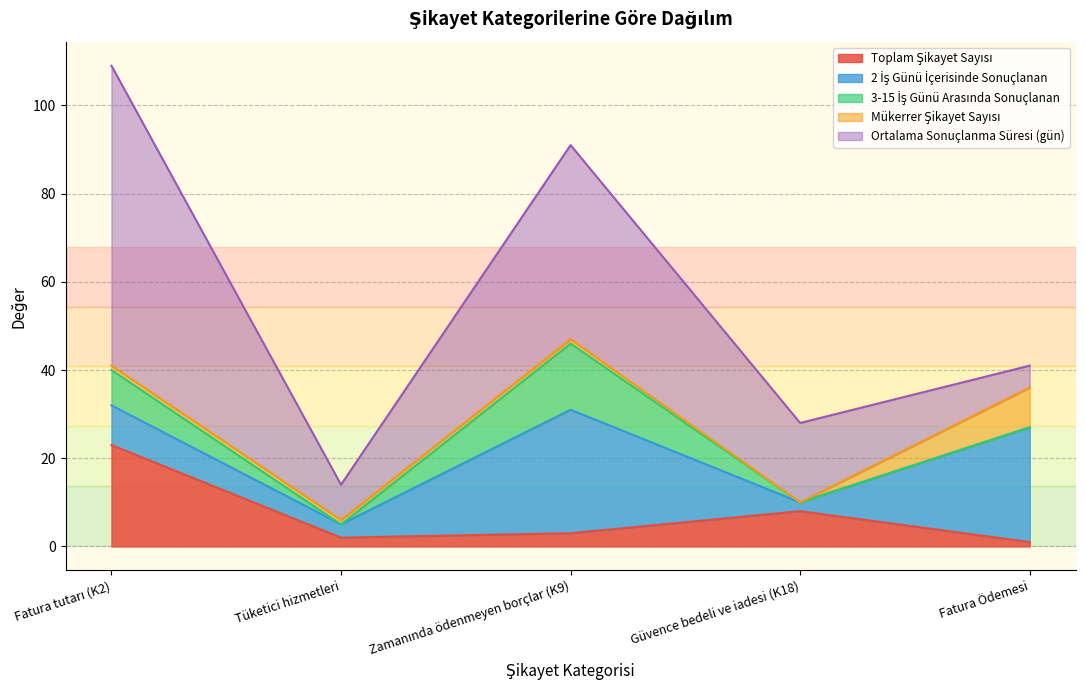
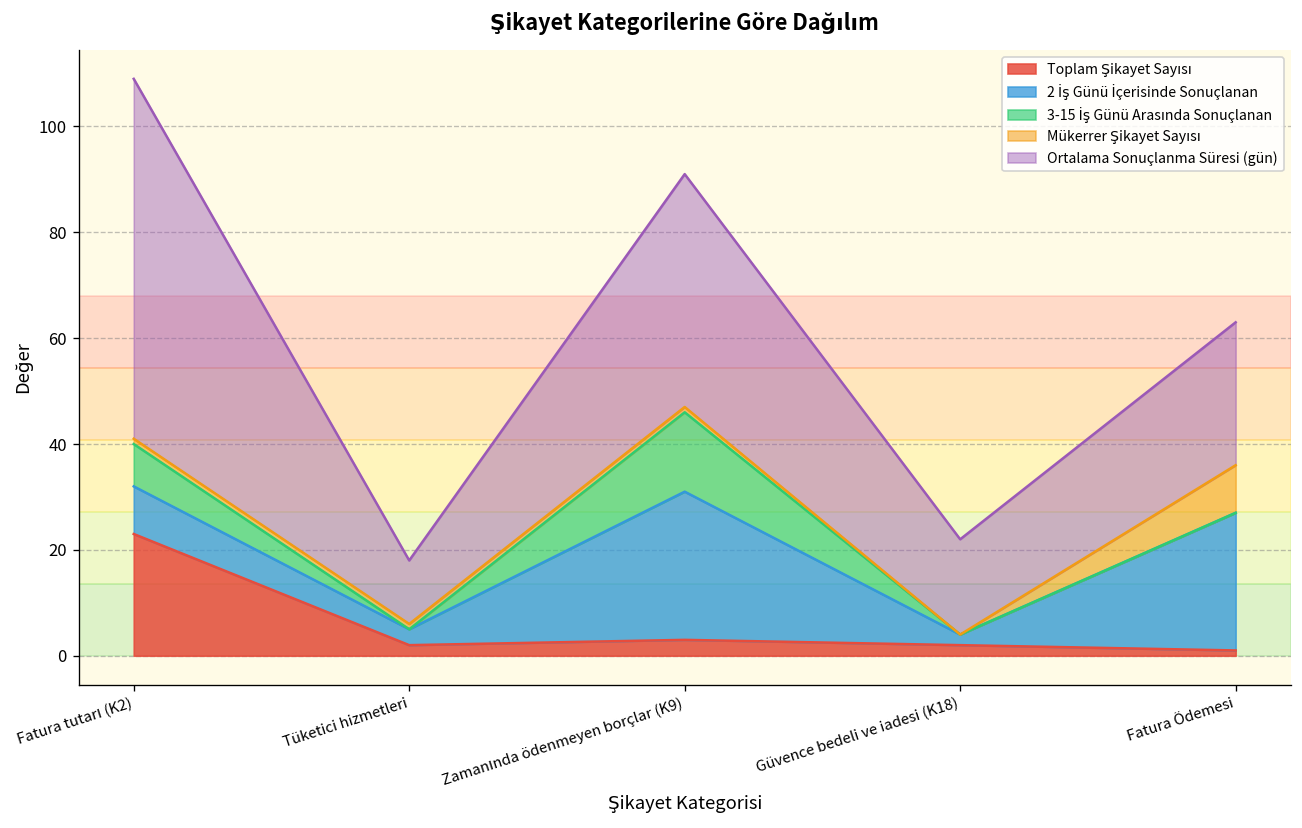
Ortalama Sonuçlanma Süresi (gün), Tüketici hizmetleri: 8 -> 12
Toplam Şikayet Sayısı, Güvence bedeli ve iadesi (K18): 8 -> 2
Ortalama Sonuçlanma Süresi (gün), Fatura Ödemesi: 5 -> 27
